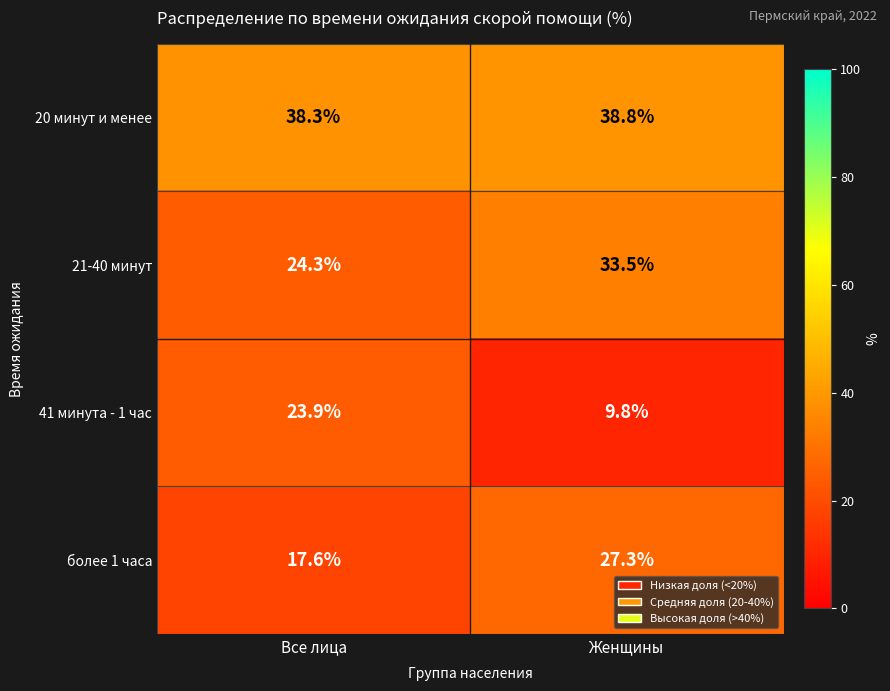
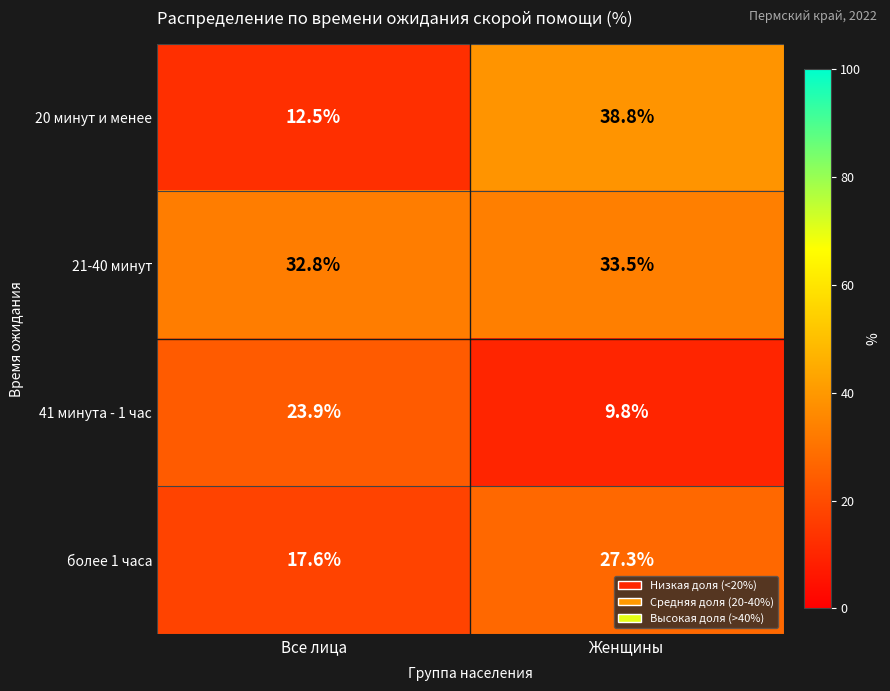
20 минут и менее, Все лица: 38.3% -> 12.5%
21-40 минут, Все лица: 24.3% -> 32.8%
